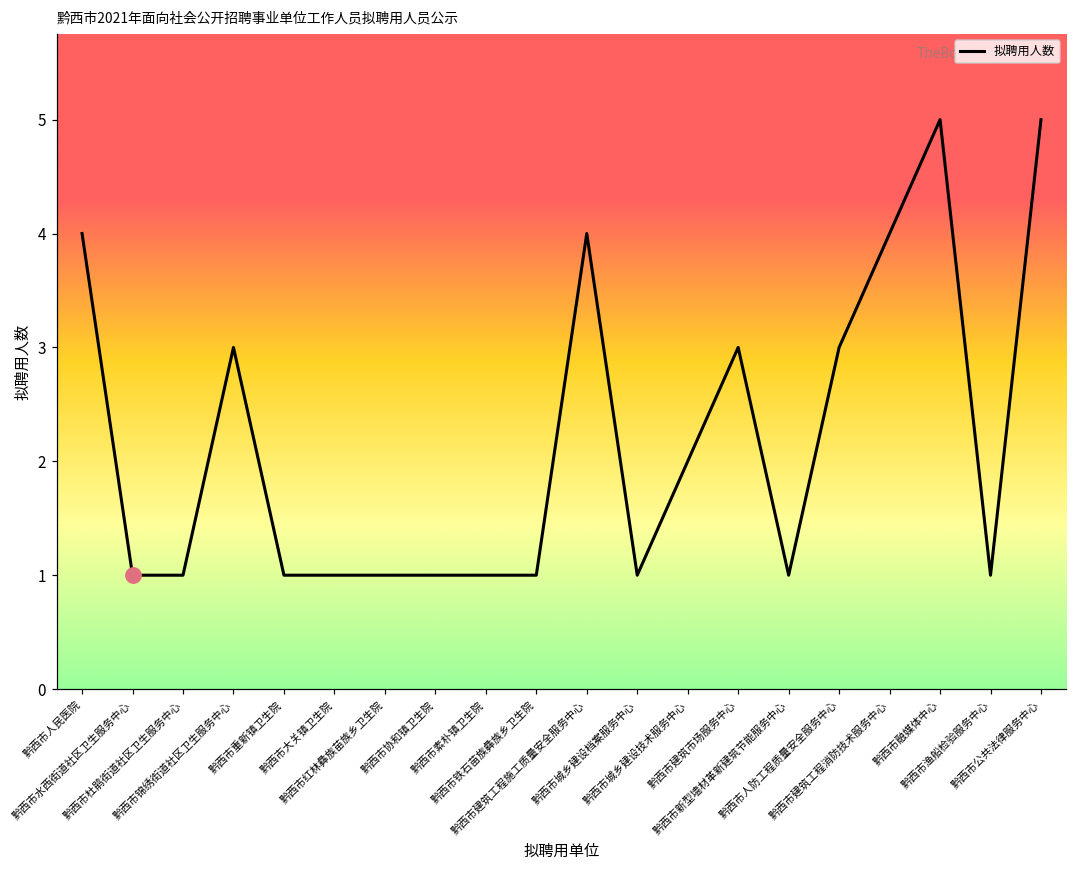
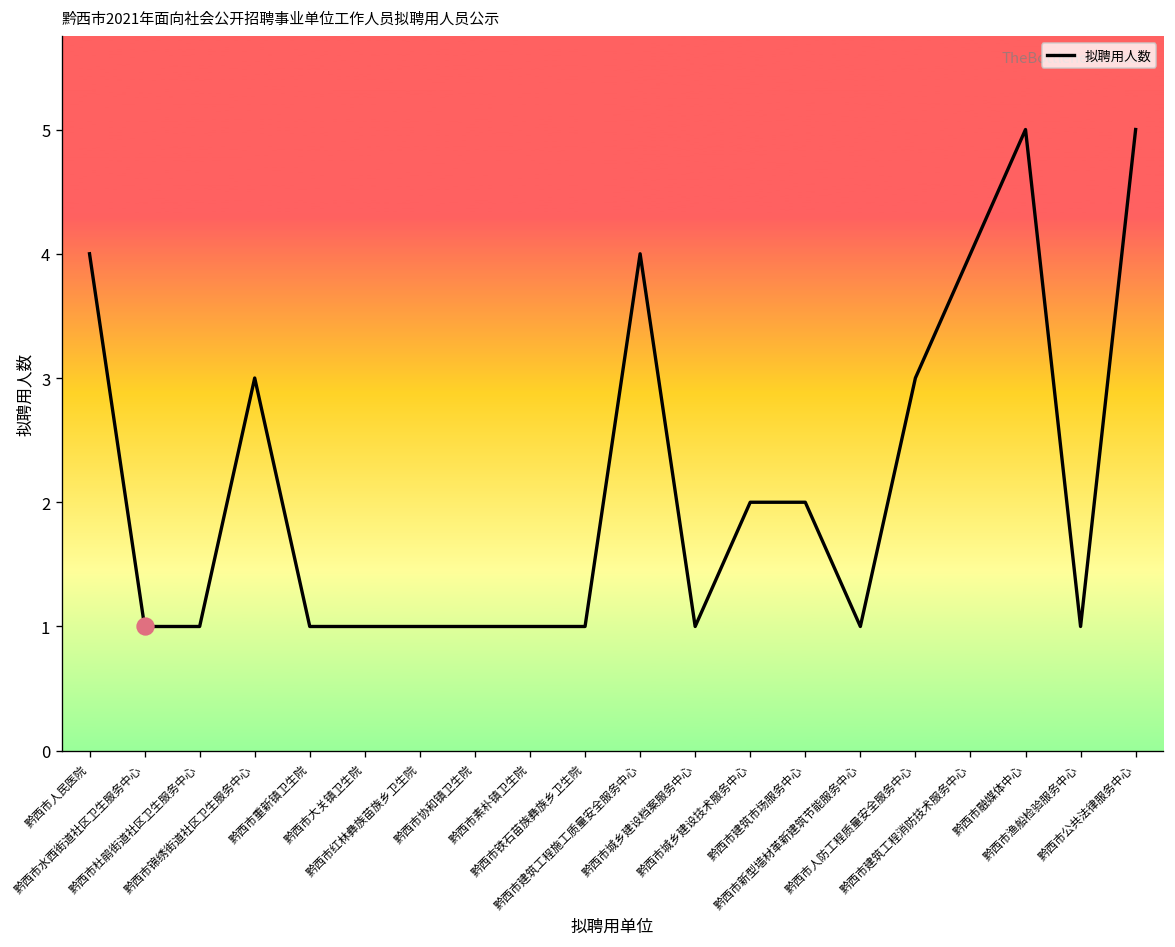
拟聘用人数, 黔西市建筑市场服务中心: 3 -> 2
